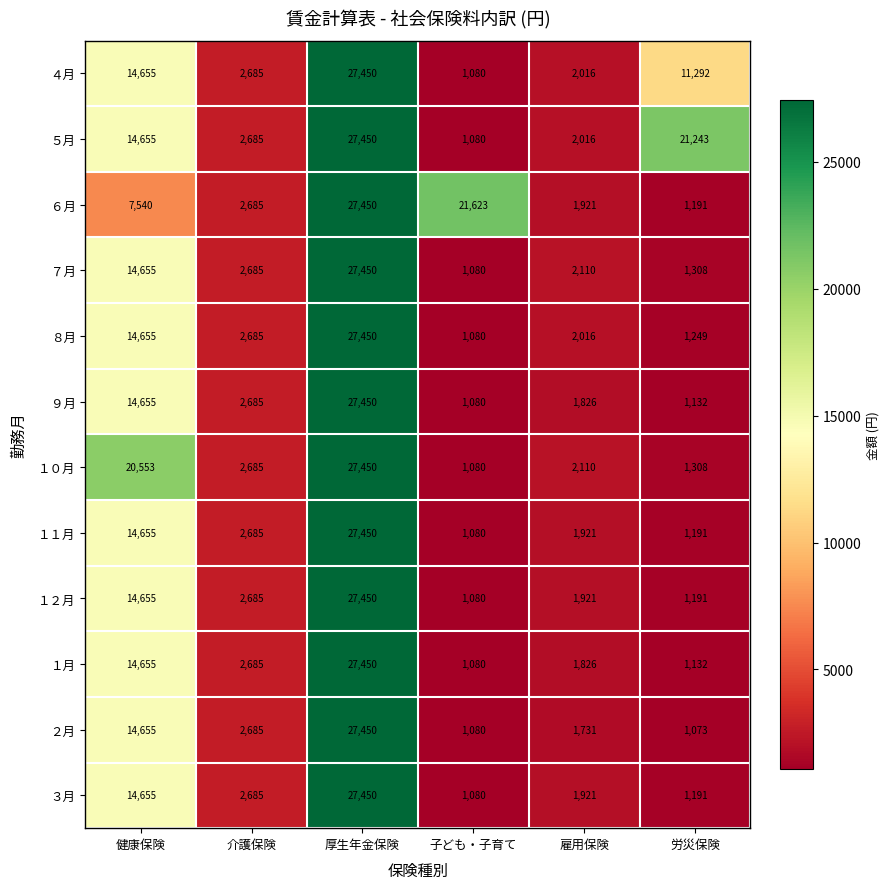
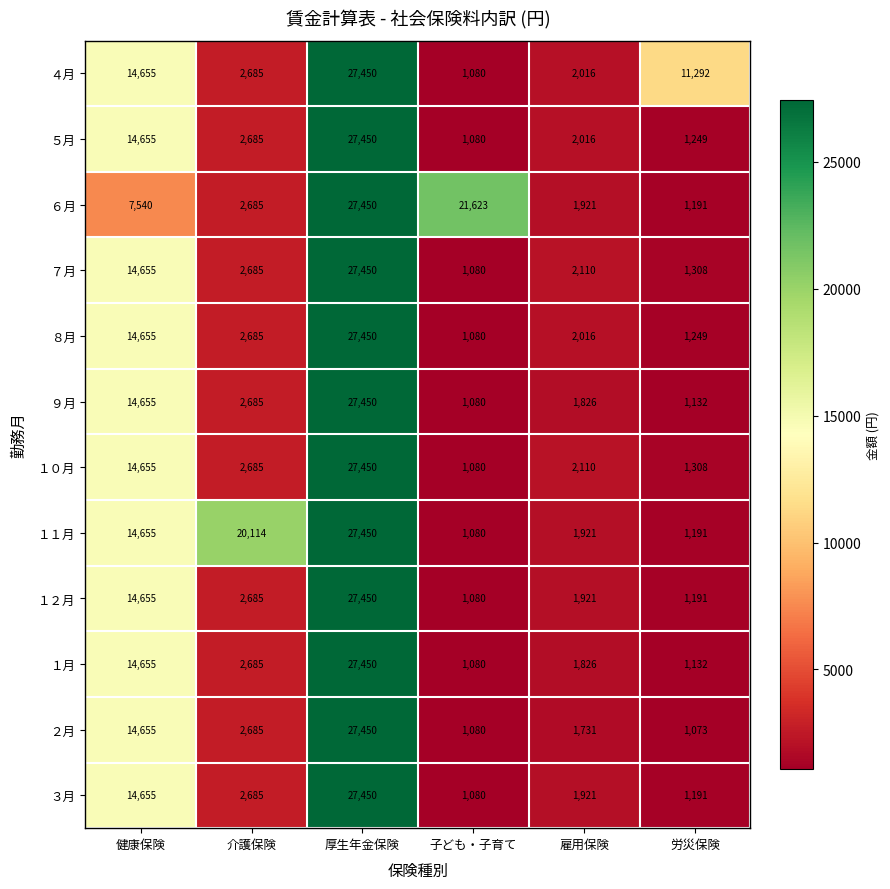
５月, 労災保険: 21,243 -> 1,249
１０月, 健康保険: 20,553 -> 14,655
１１月, 介護保険: 2,685 -> 20,114
